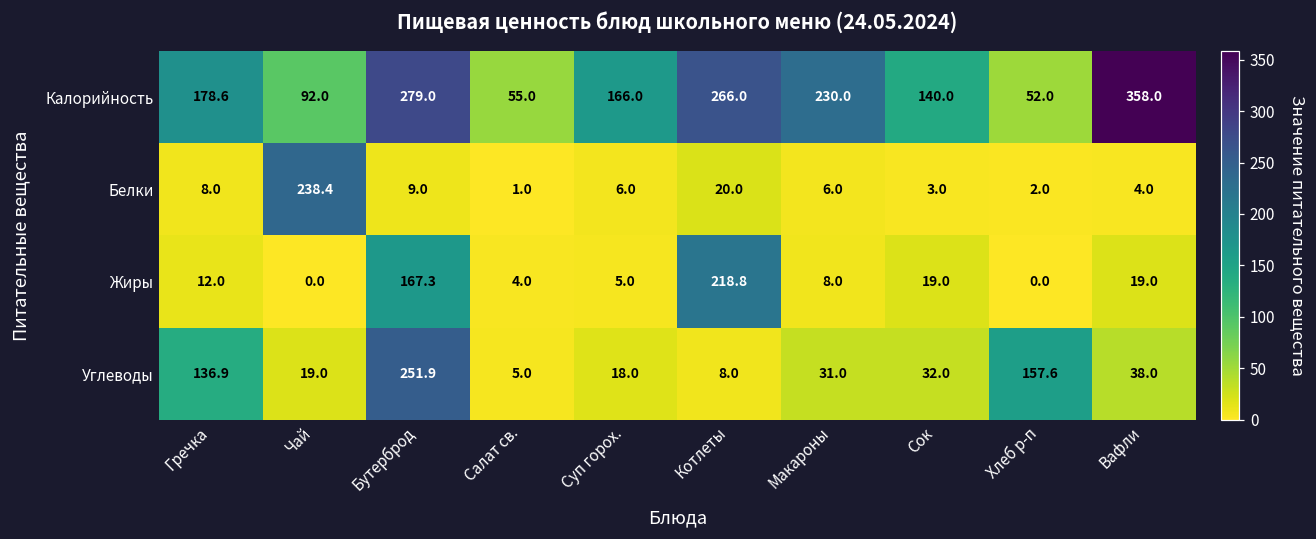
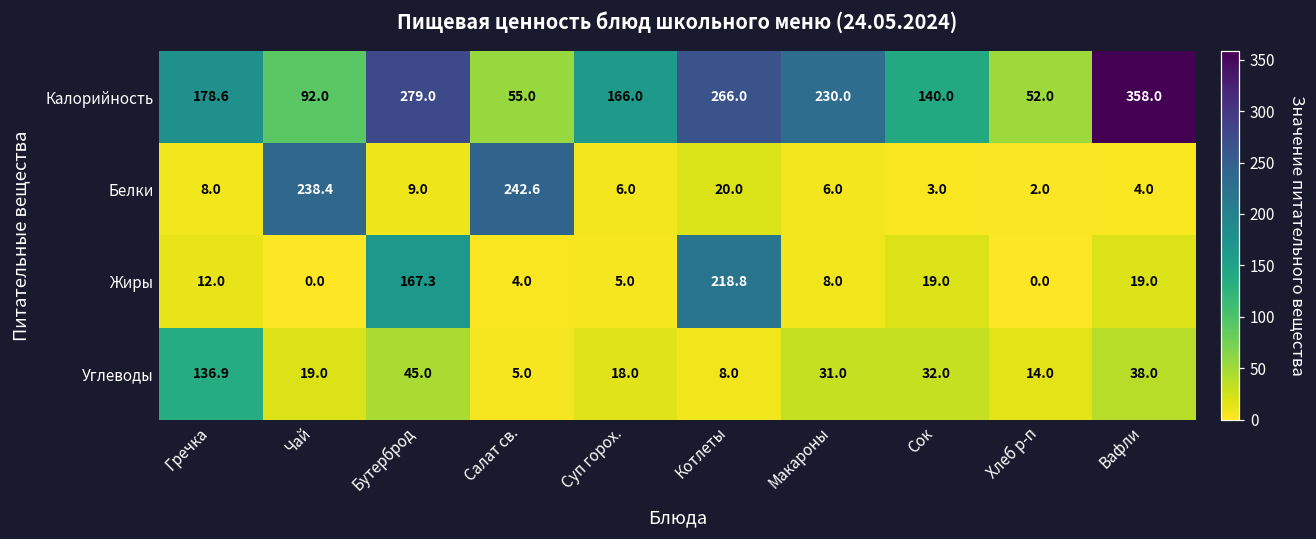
Белки, Салат св.: 1.0 -> 242.6
Углеводы, Бутерброд: 251.9 -> 45.0
Углеводы, Хлеб р-п: 157.6 -> 14.0
